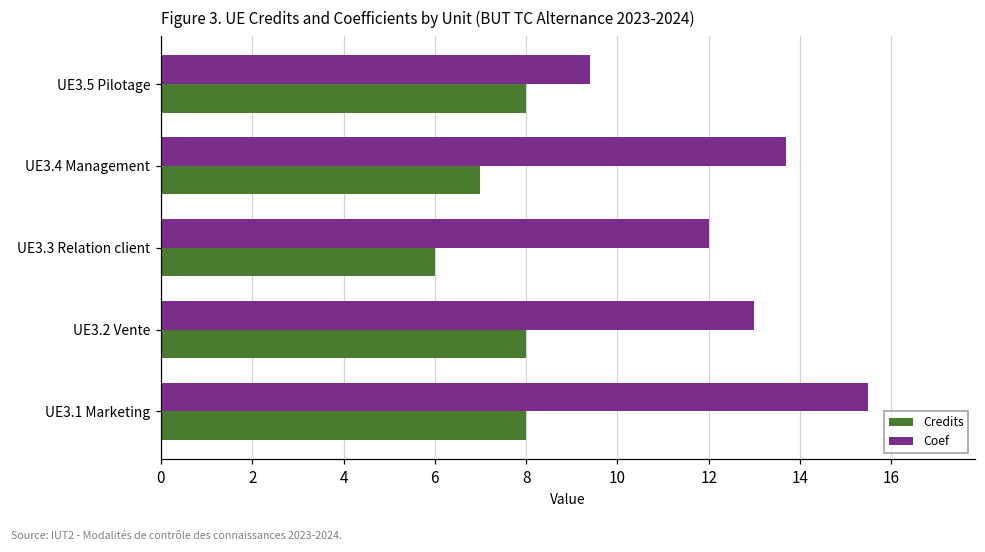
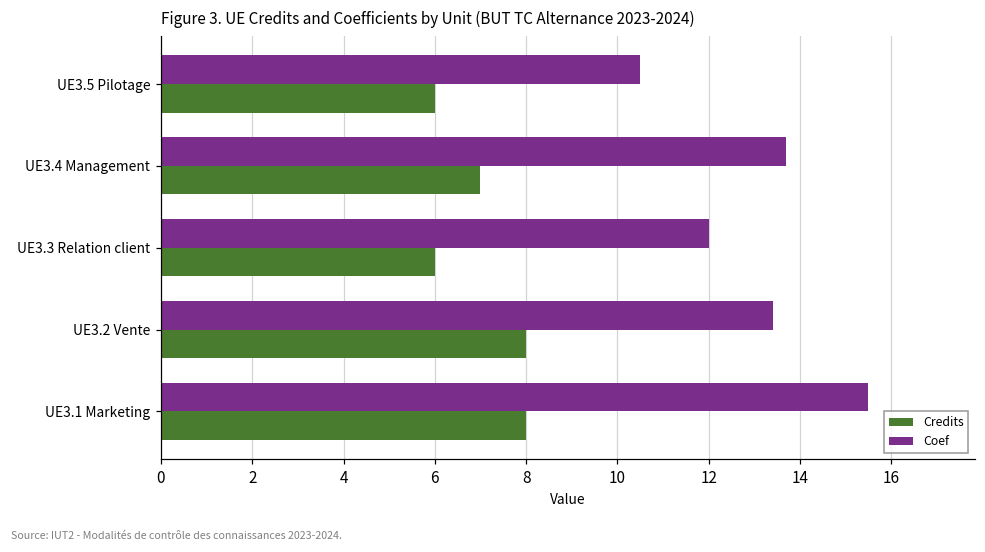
Coef, UE3.5 Pilotage: 9.4 -> 10.5
Credits, UE3.5 Pilotage: 8 -> 6
Coef, UE3.2 Vente: 13.0 -> 13.4
